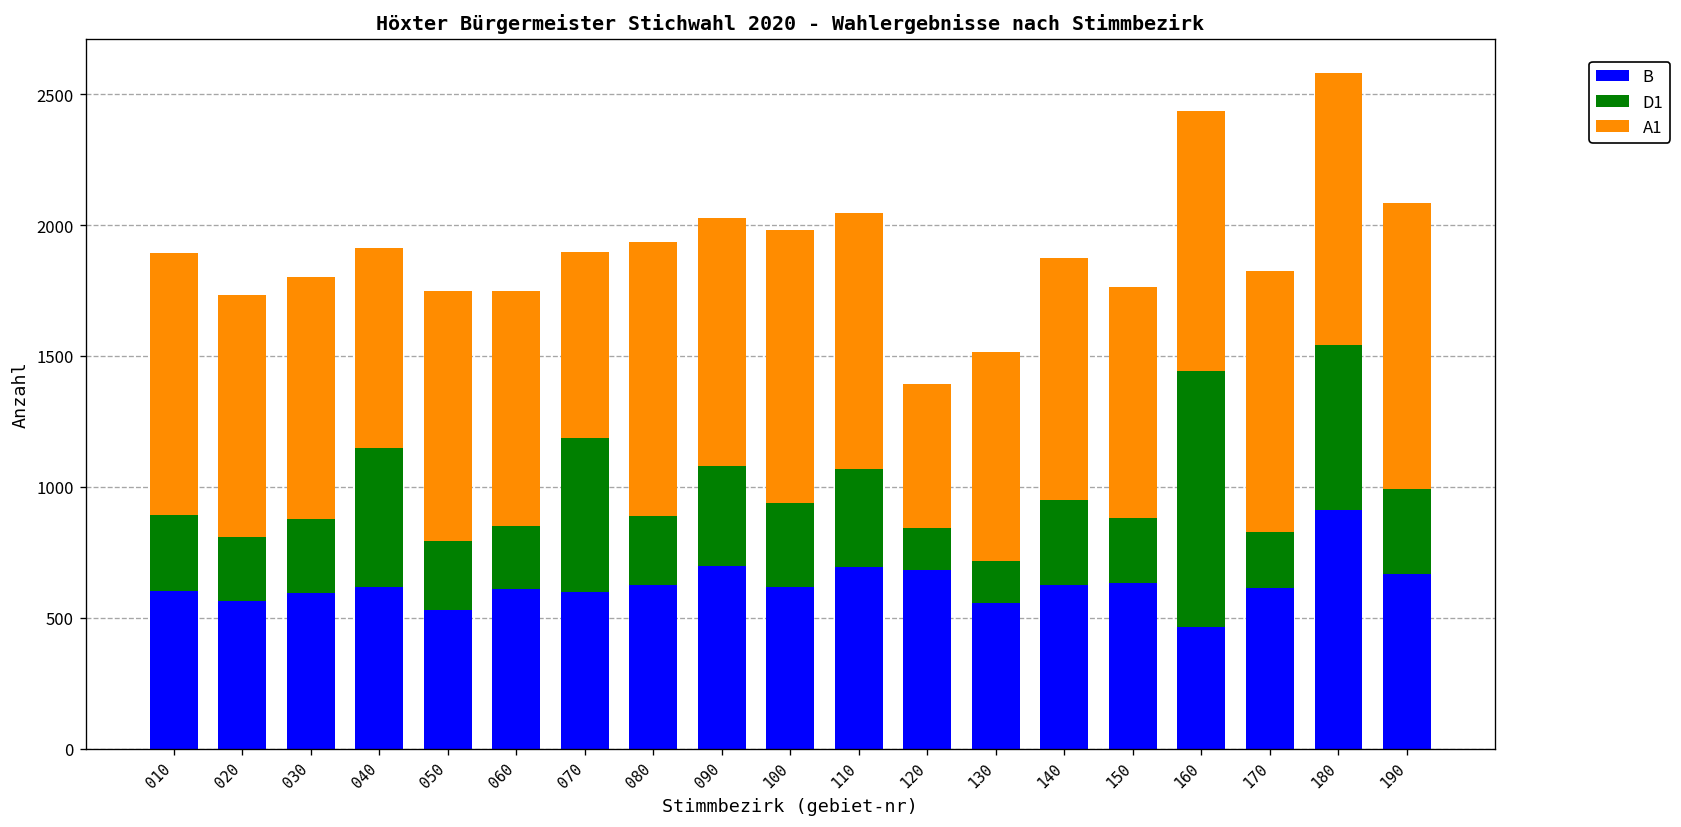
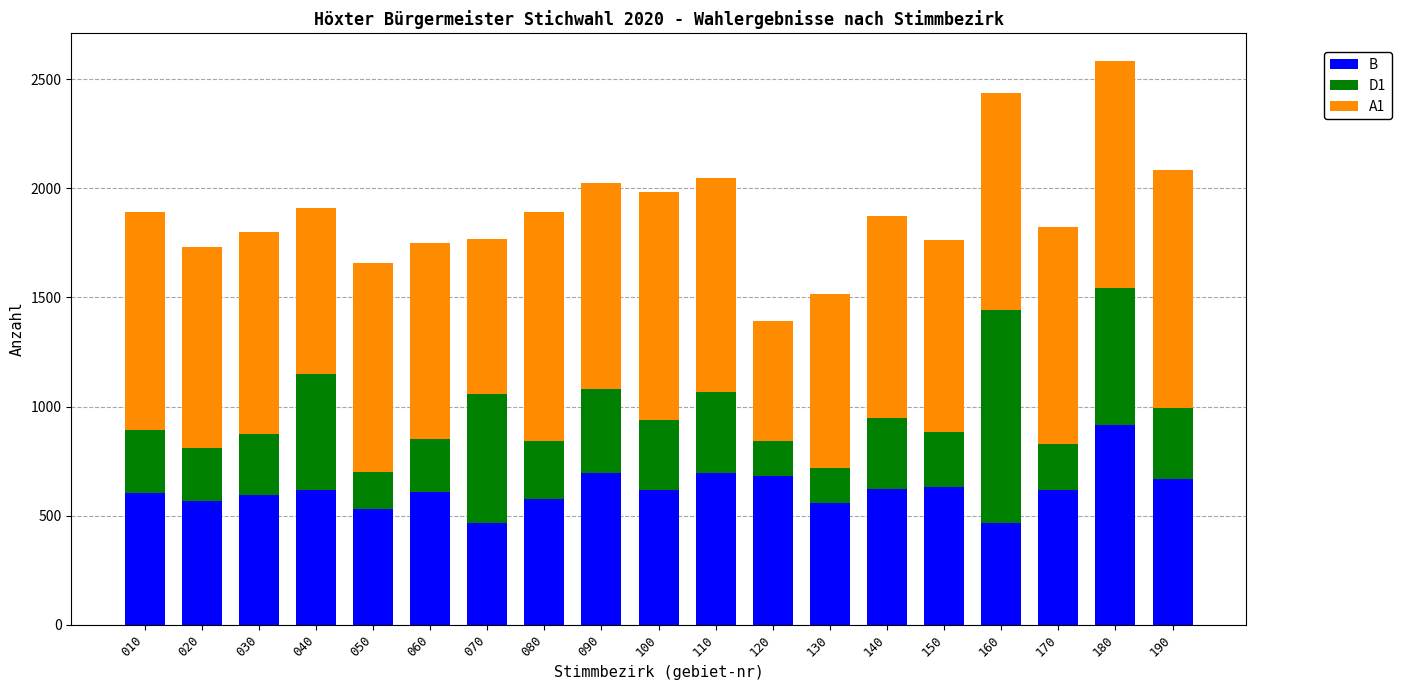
D1, 050: 260 -> 170
B, 070: 600 -> 470
B, 080: 620 -> 580
